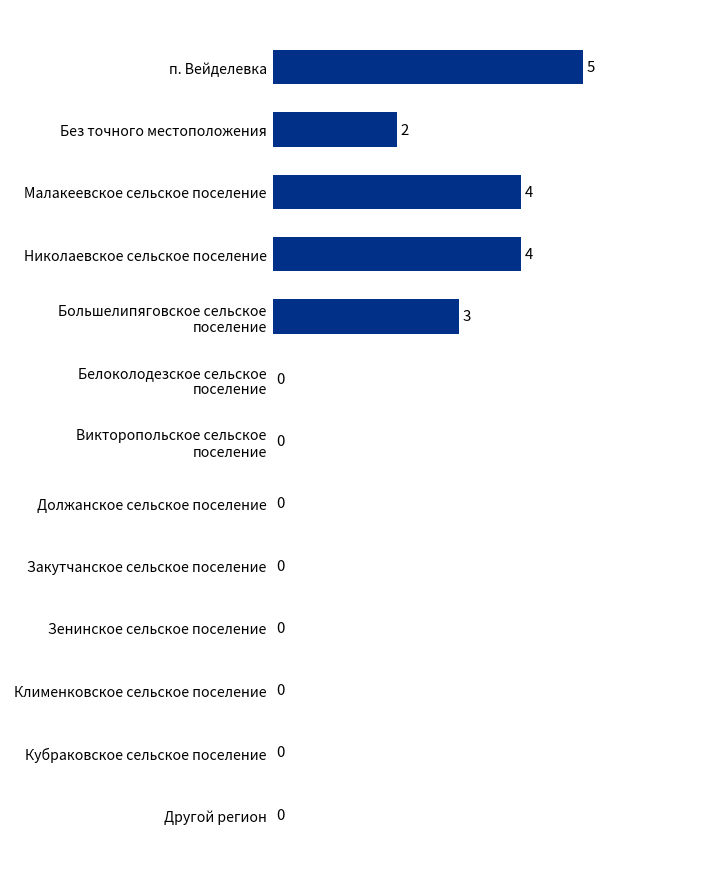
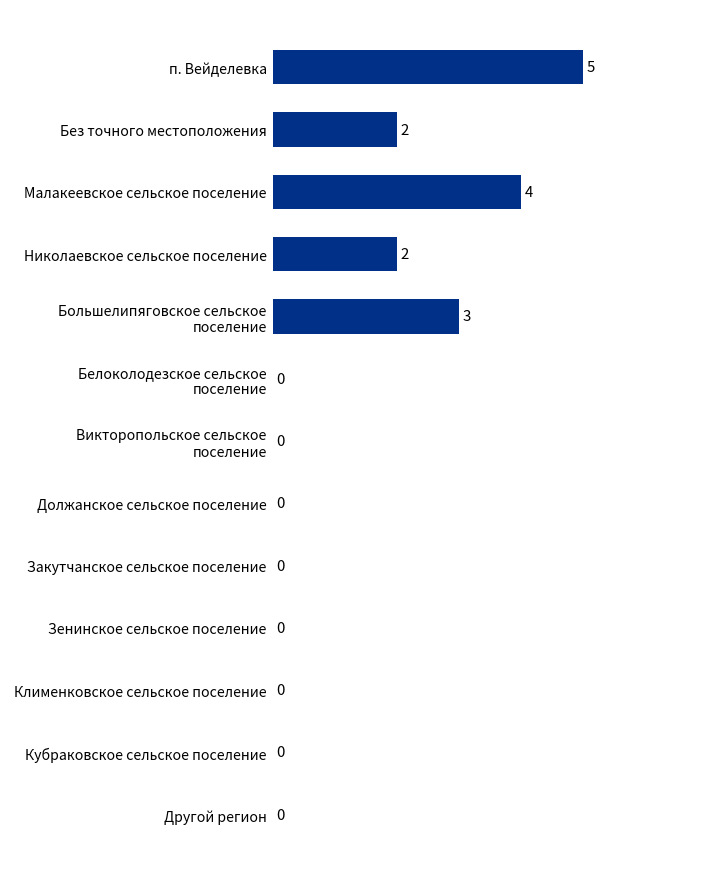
Николаевское сельское поселение: 4 -> 2
